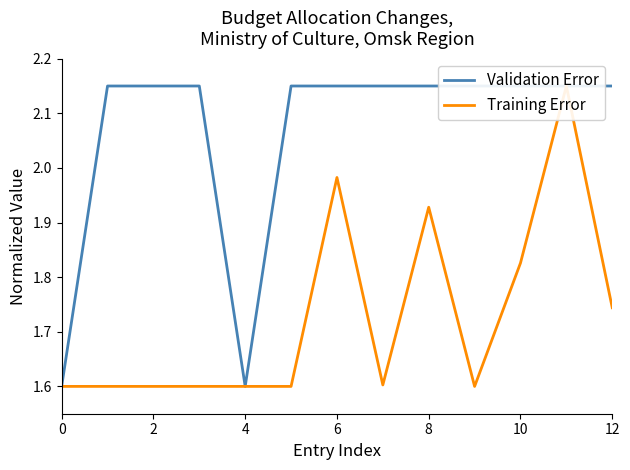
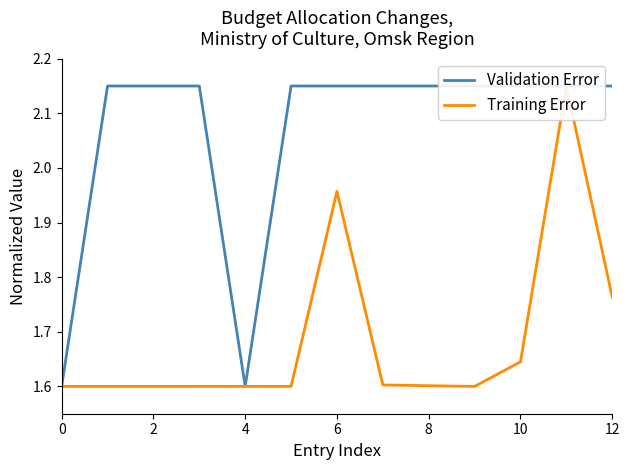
Training Error, 6: 1.98 -> 1.96
Training Error, 8: 1.93 -> 1.60
Training Error, 10: 1.83 -> 1.64
Training Error, 12: 1.74 -> 1.76
